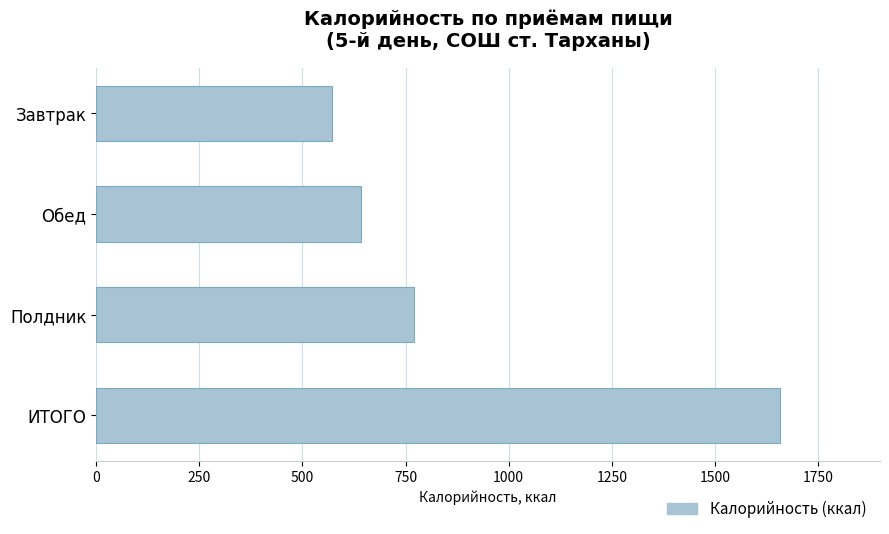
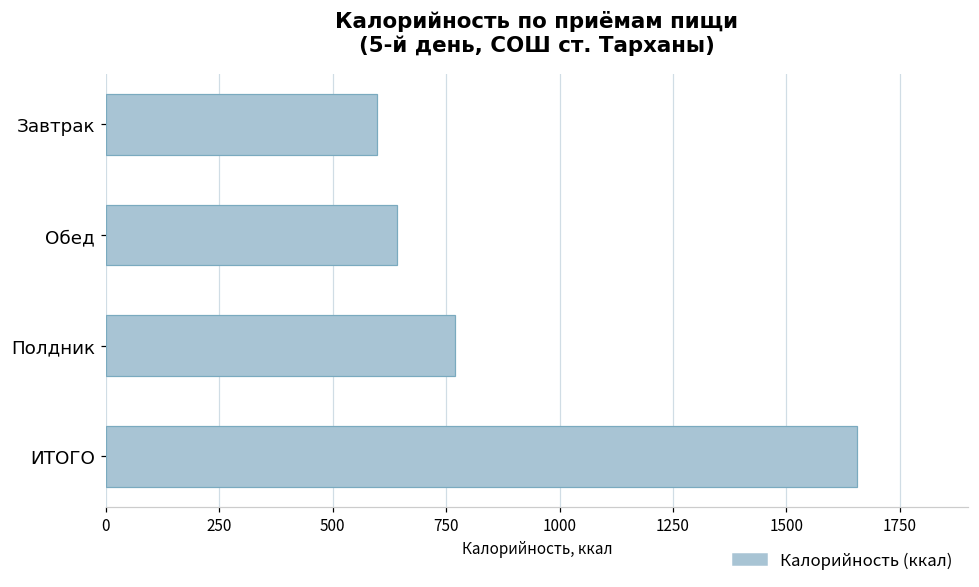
Завтрак: 570 -> 600
